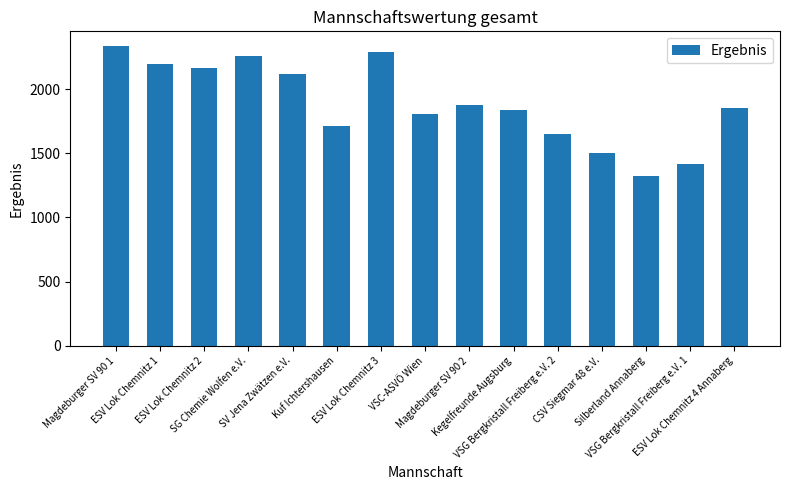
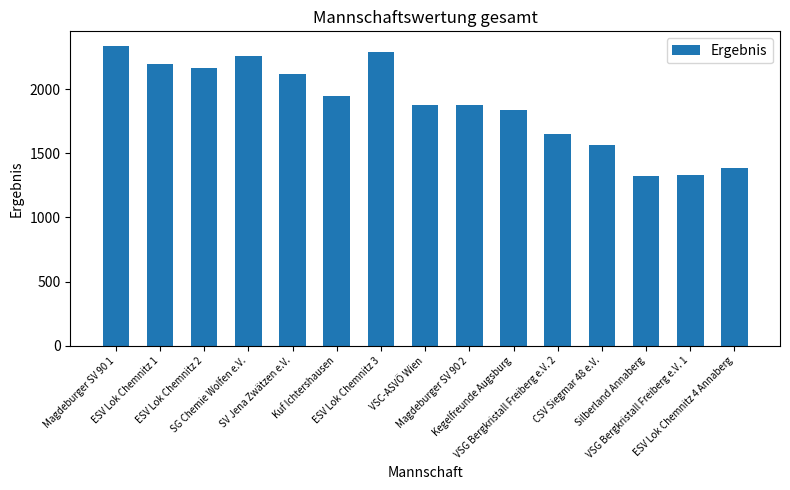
Kuf Ichtershausen: 1710 -> 1940
VSC-ASVÖ Wien: 1810 -> 1880
CSV Siegmar 48 e.V.: 1500 -> 1560
VSG Bergkristall Freiberg e.V. 1: 1420 -> 1330
ESV Lok Chemnitz 4 Annaberg: 1850 -> 1390
